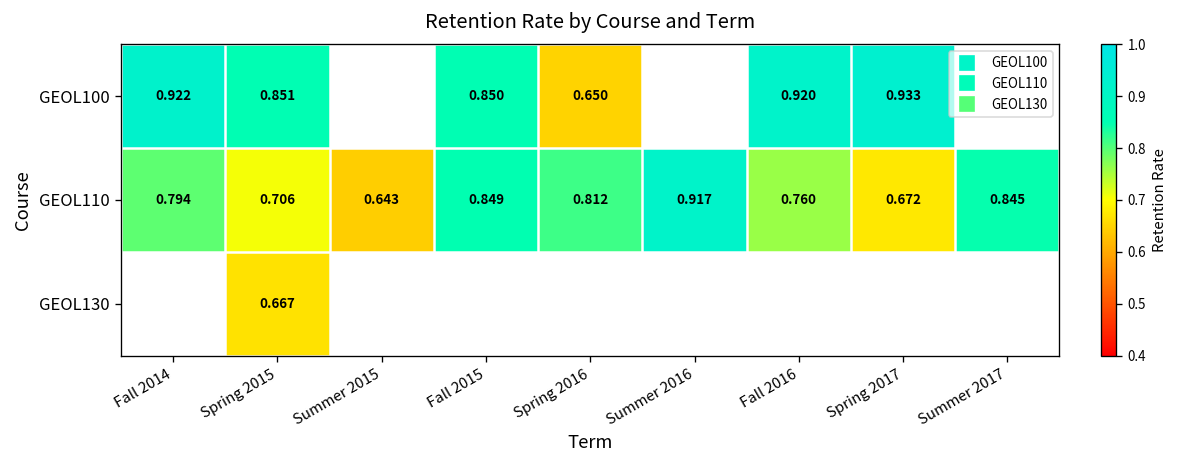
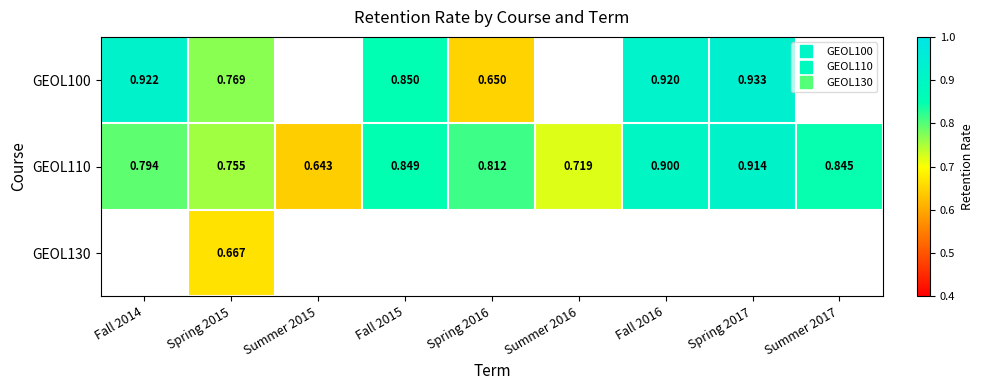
GEOL100, Spring 2015: 0.851 -> 0.769
GEOL110, Spring 2015: 0.706 -> 0.755
GEOL110, Summer 2016: 0.917 -> 0.719
GEOL110, Fall 2016: 0.760 -> 0.900
GEOL110, Spring 2017: 0.672 -> 0.914
